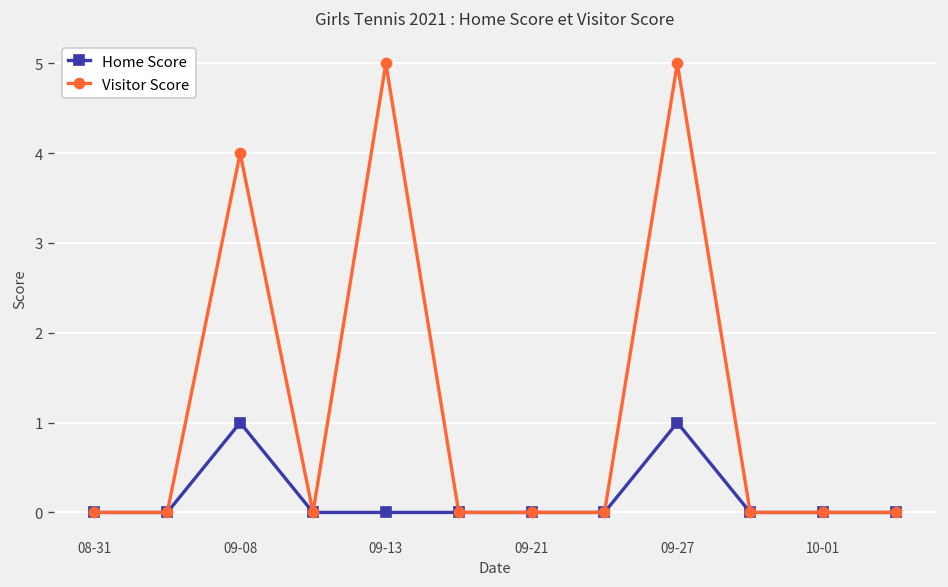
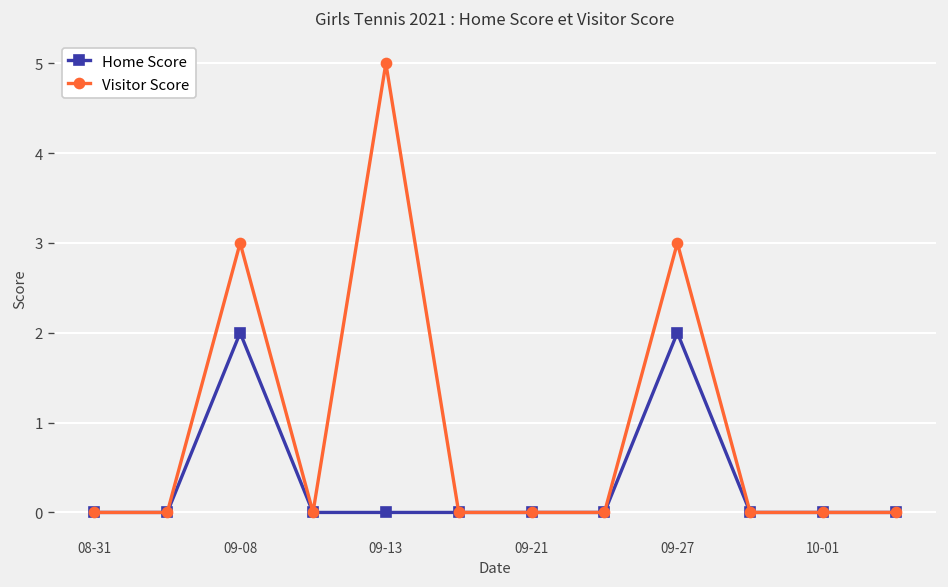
Home Score, 09-08: 1 -> 2
Visitor Score, 09-08: 4 -> 3
Home Score, 09-27: 1 -> 2
Visitor Score, 09-27: 5 -> 3
